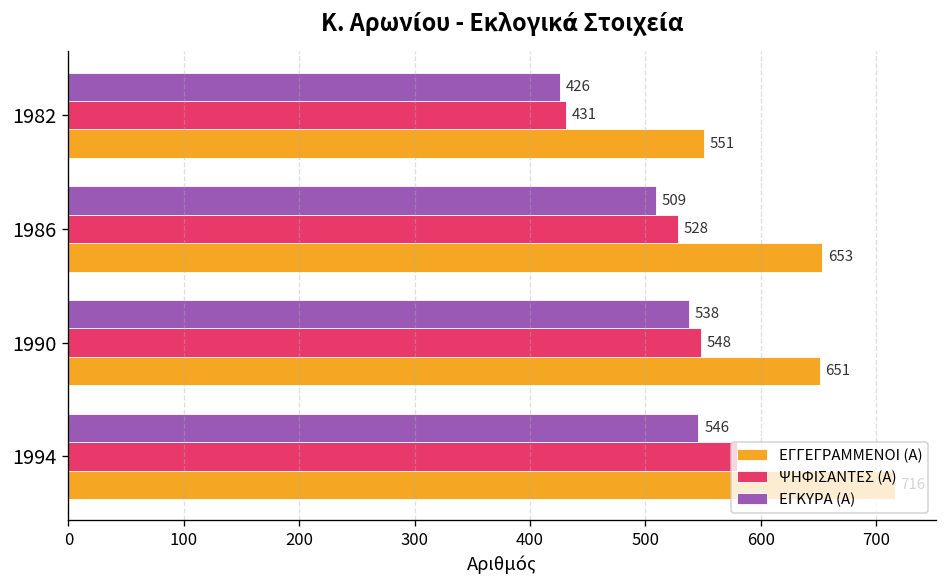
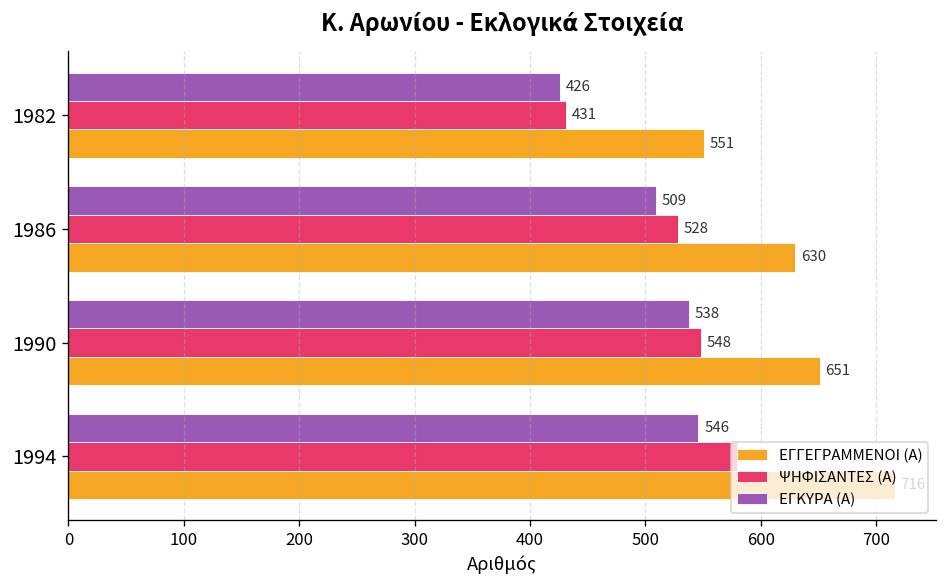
ΕΓΓΕΓΡΑΜΜΕΝΟΙ (Α), 1986: 653 -> 630
